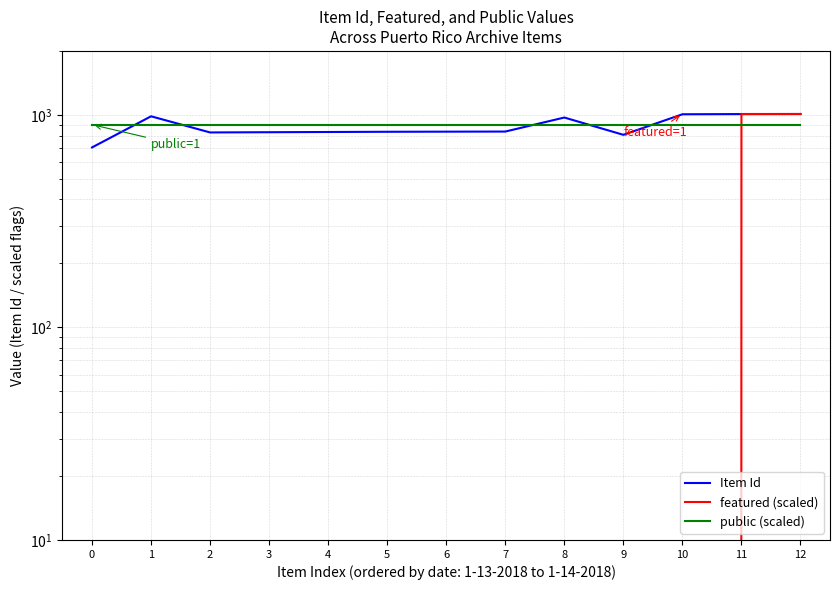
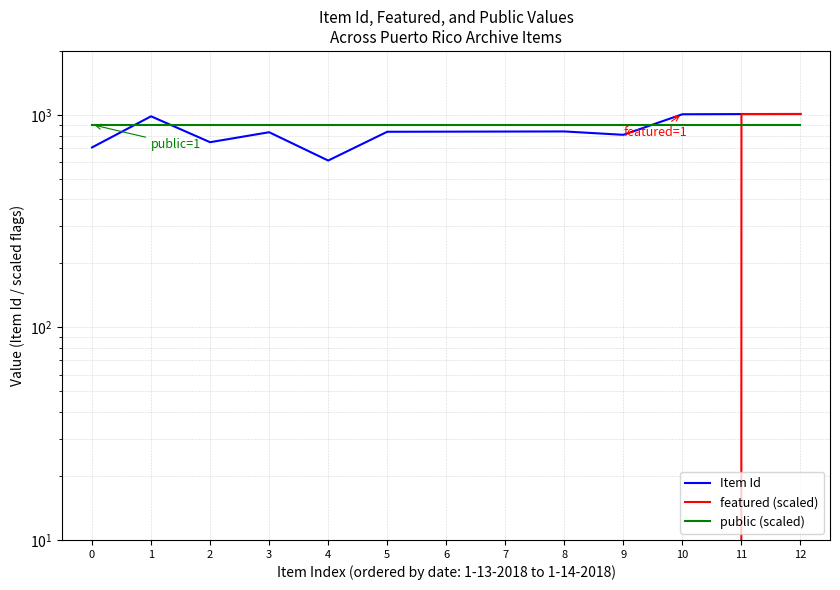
Item Id, 2: 830 -> 740
Item Id, 4: 830 -> 610
Item Id, 8: 1000 -> 840
